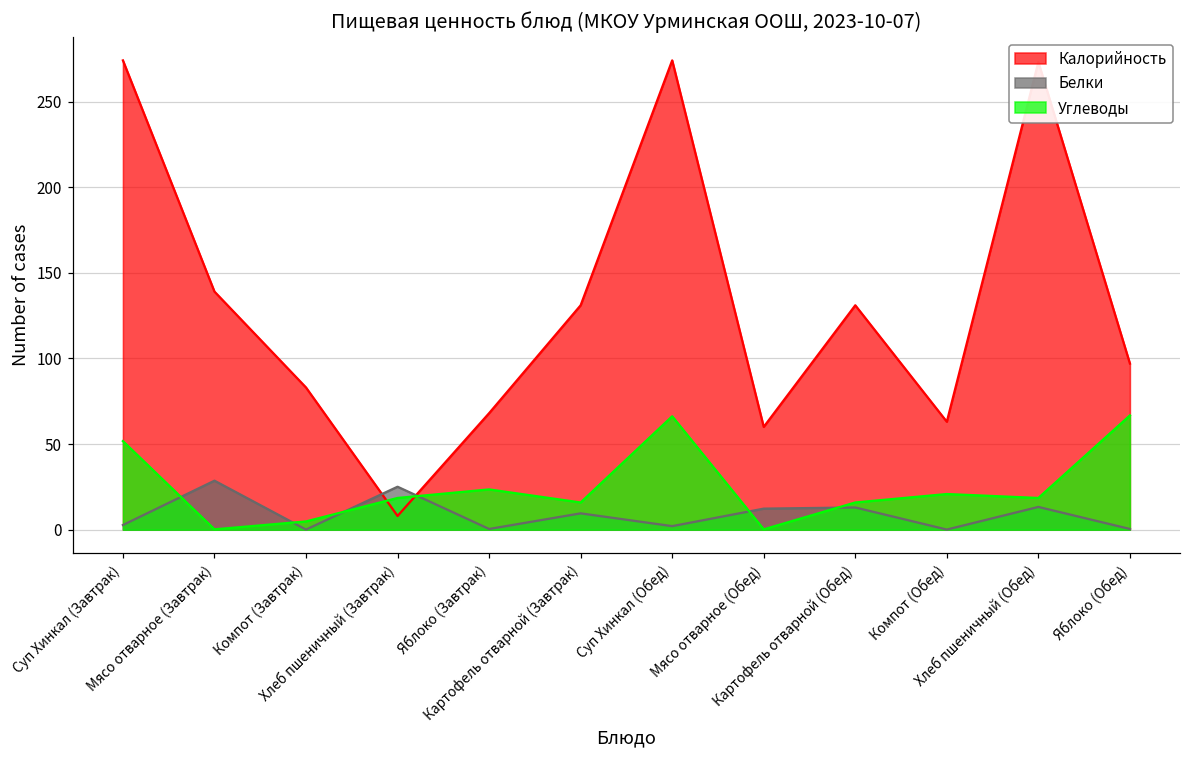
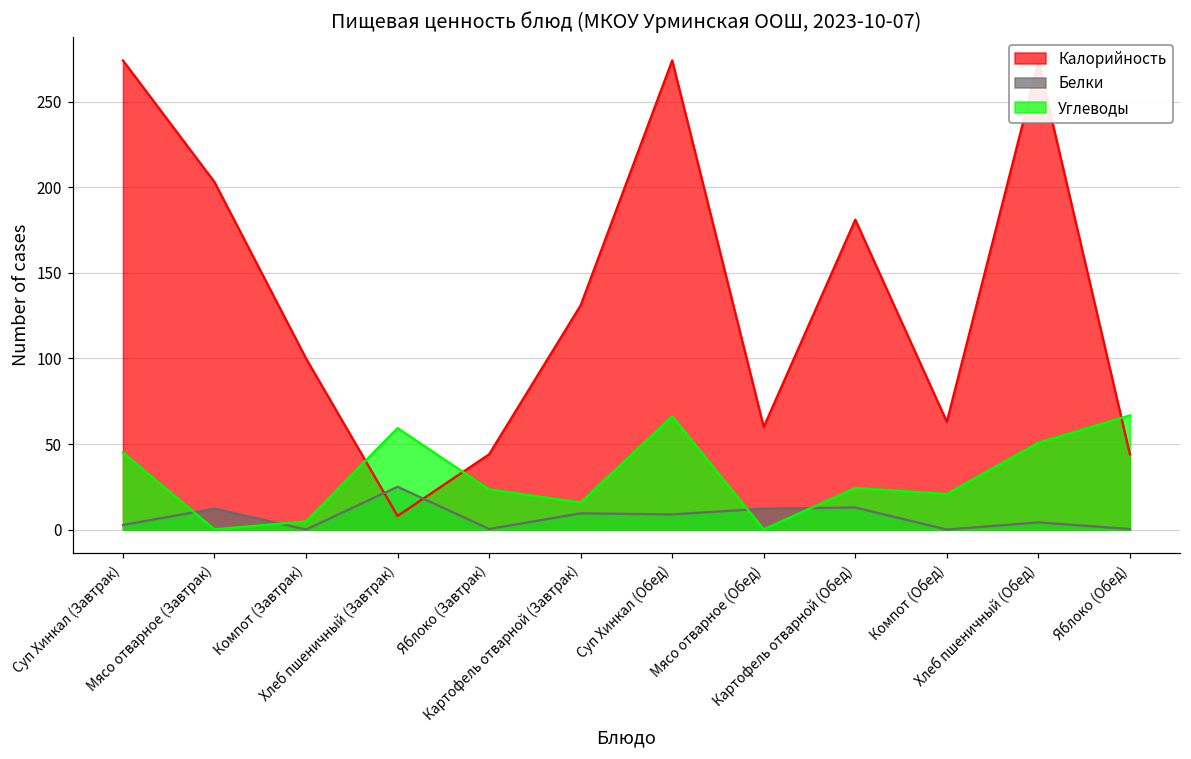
Углеводы, Суп Хинкал (Завтрак): 52 -> 45
Калорийность, Мясо отварное (Завтрак): 139 -> 203
Белки, Мясо отварное (Завтрак): 29 -> 12
Калорийность, Компот (Завтрак): 83 -> 100
Углеводы, Хлеб пшеничный (Завтрак): 19 -> 59
Калорийность, Яблоко (Завтрак): 68 -> 44
Белки, Суп Хинкал (Обед): 2 -> 9
Калорийность, Картофель отварной (Обед): 131 -> 181
Углеводы, Картофель отварной (Обед): 16 -> 24
Белки, Хлеб пшеничный (Обед): 13 -> 4
Углеводы, Хлеб пшеничный (Обед): 19 -> 51
Калорийность, Яблоко (Обед): 97 -> 44
